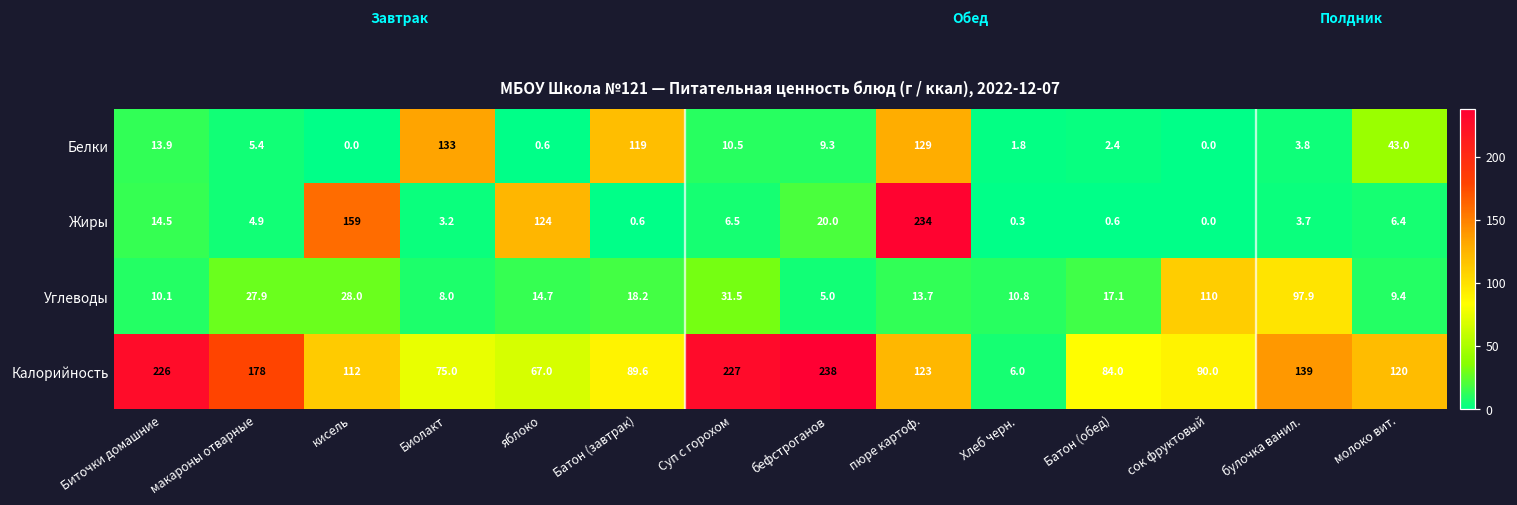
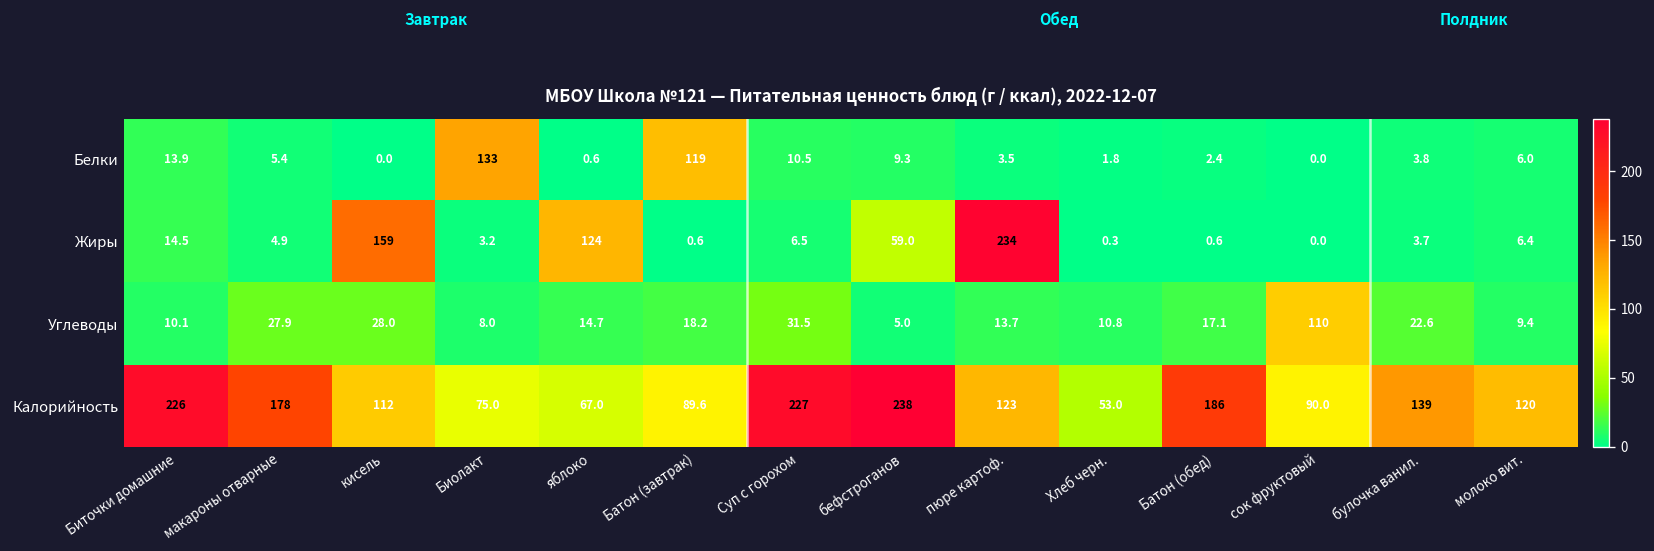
Белки, пюре картоф.: 129 -> 3.5
Белки, молоко вит.: 43.0 -> 6.0
Жиры, бефстроганов: 20.0 -> 59.0
Углеводы, булочка ванил.: 97.9 -> 22.6
Калорийность, Хлеб черн.: 6.0 -> 53.0
Калорийность, Батон (обед): 84.0 -> 186
